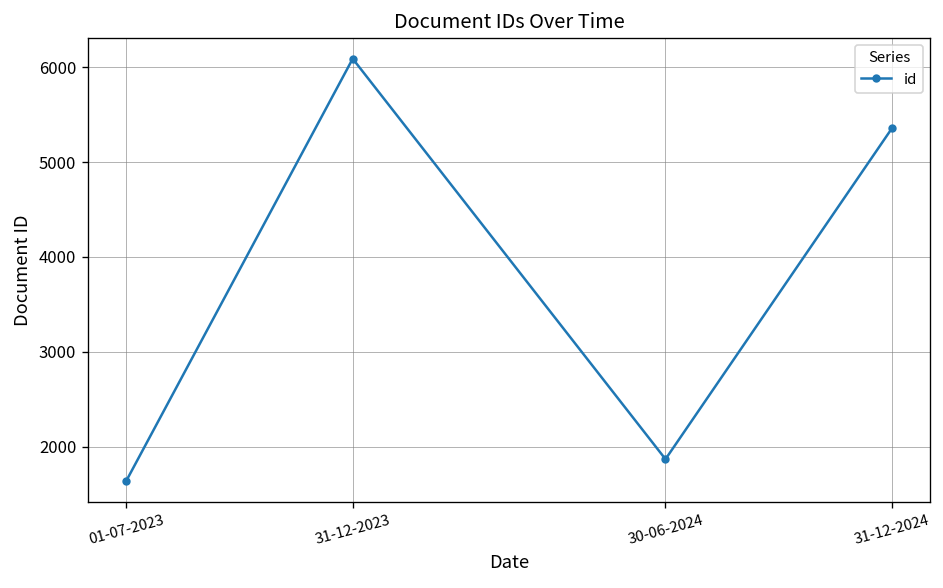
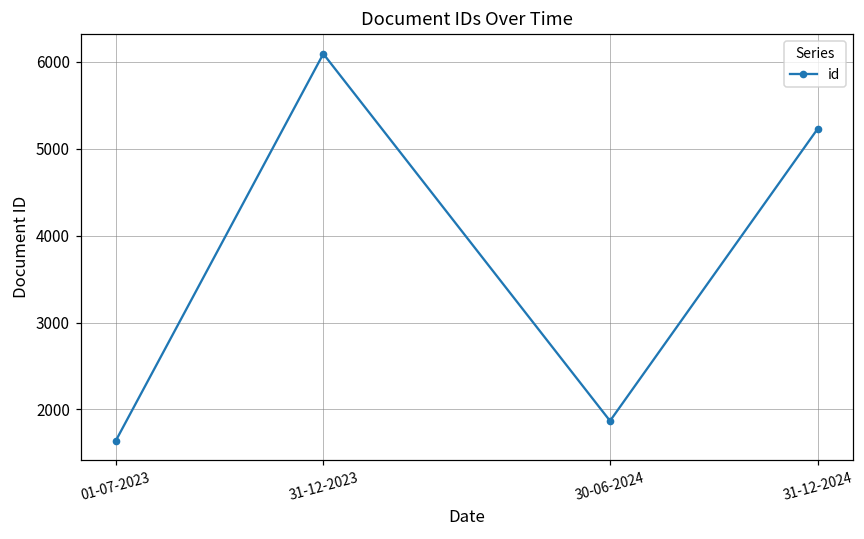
31-12-2024: 5400 -> 5200
